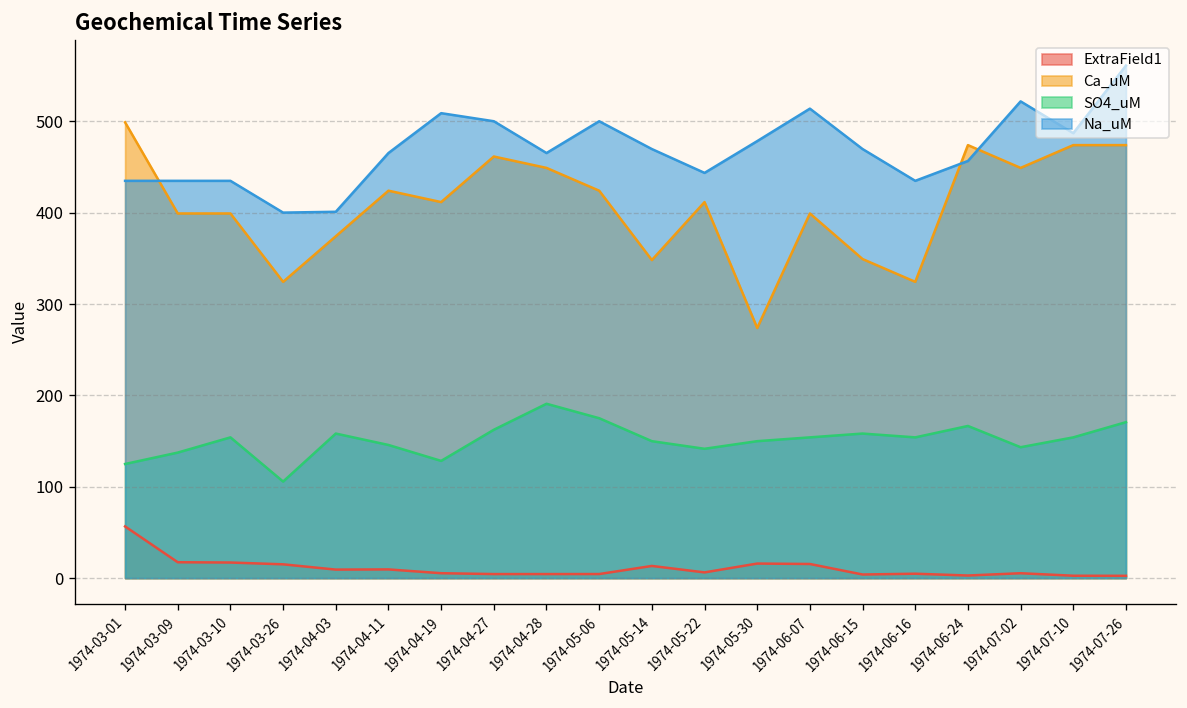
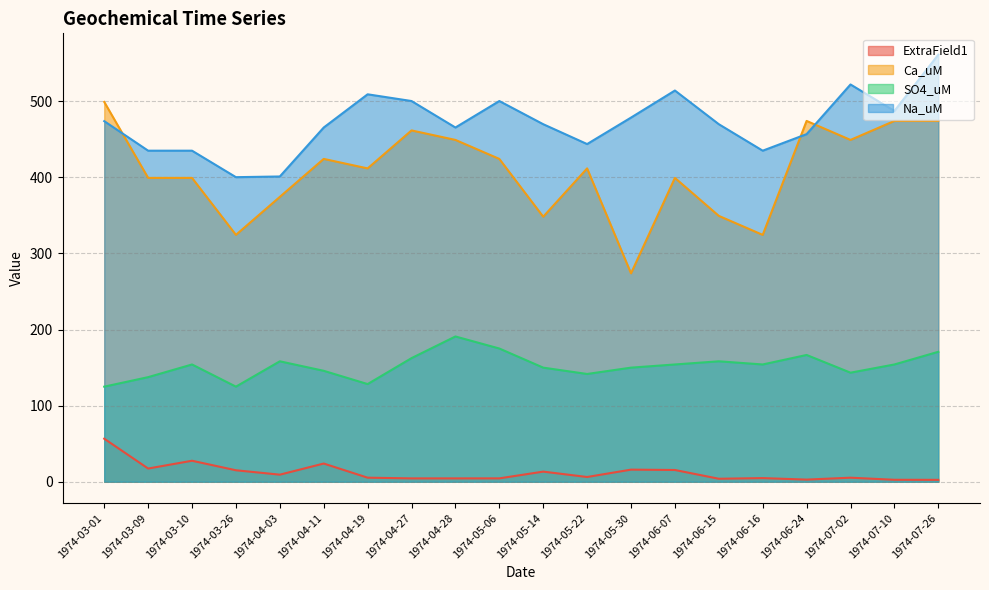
Na_uM, 1974-03-01: 430 -> 470
ExtraField1, 1974-03-10: 20 -> 30
SO4_uM, 1974-03-26: 110 -> 120
ExtraField1, 1974-04-11: 10 -> 20
